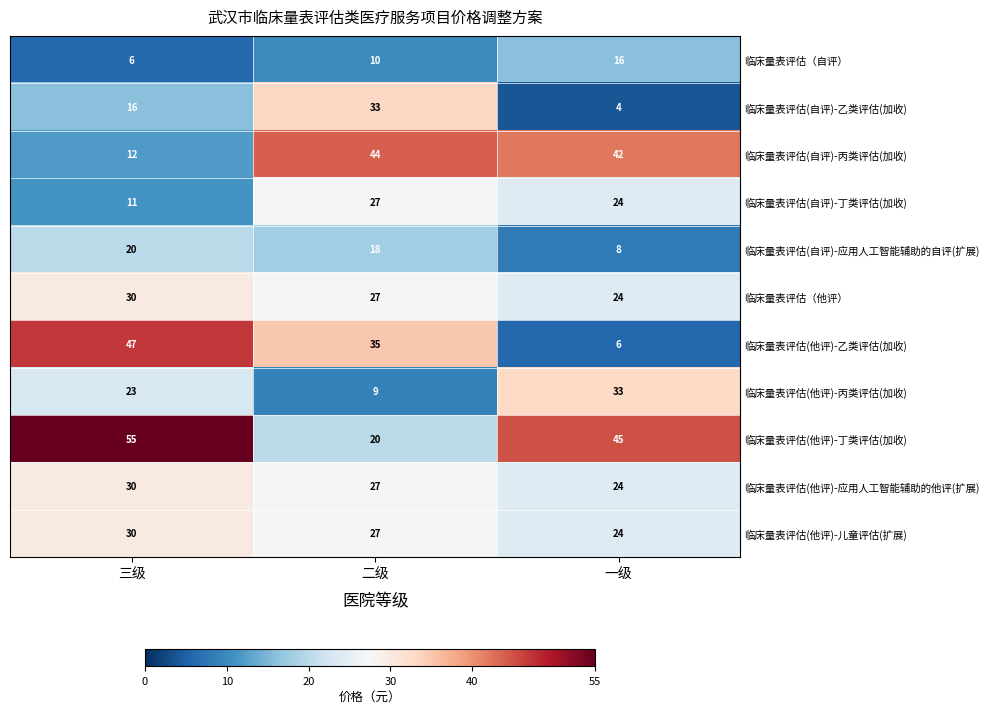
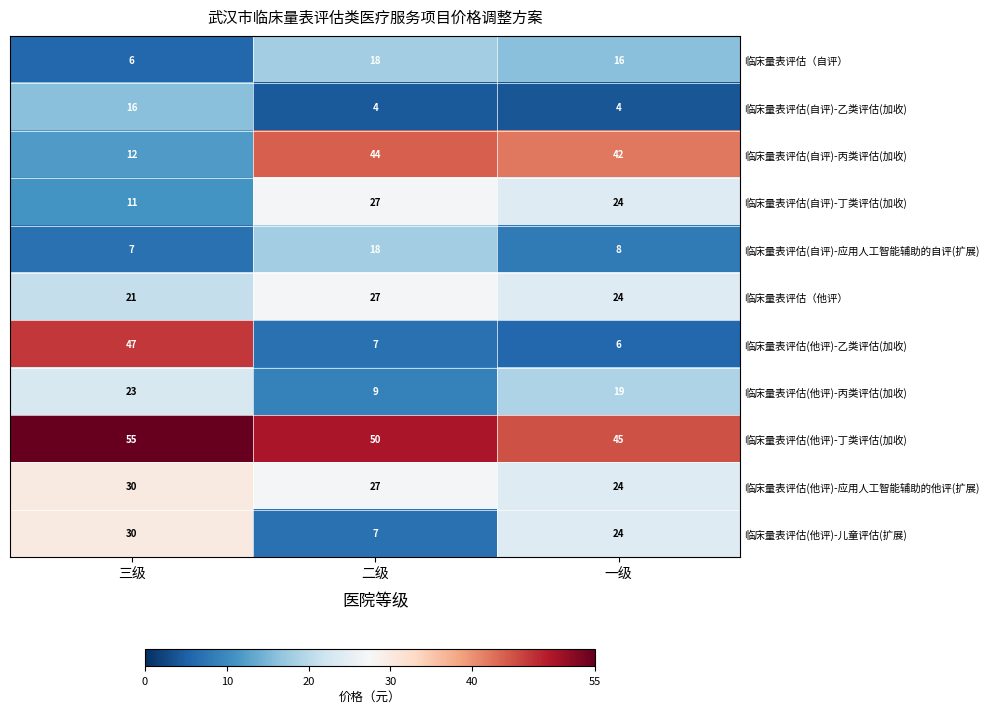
临床量表评估（自评）, 二级: 10 -> 18
临床量表评估(自评)-乙类评估(加收), 二级: 33 -> 4
临床量表评估(自评)-应用人工智能辅助的自评(扩展), 三级: 20 -> 7
临床量表评估（他评）, 三级: 30 -> 21
临床量表评估(他评)-乙类评估(加收), 二级: 35 -> 7
临床量表评估(他评)-丙类评估(加收), 一级: 33 -> 19
临床量表评估(他评)-丁类评估(加收), 二级: 20 -> 50
临床量表评估(他评)-儿童评估(扩展), 二级: 27 -> 7
